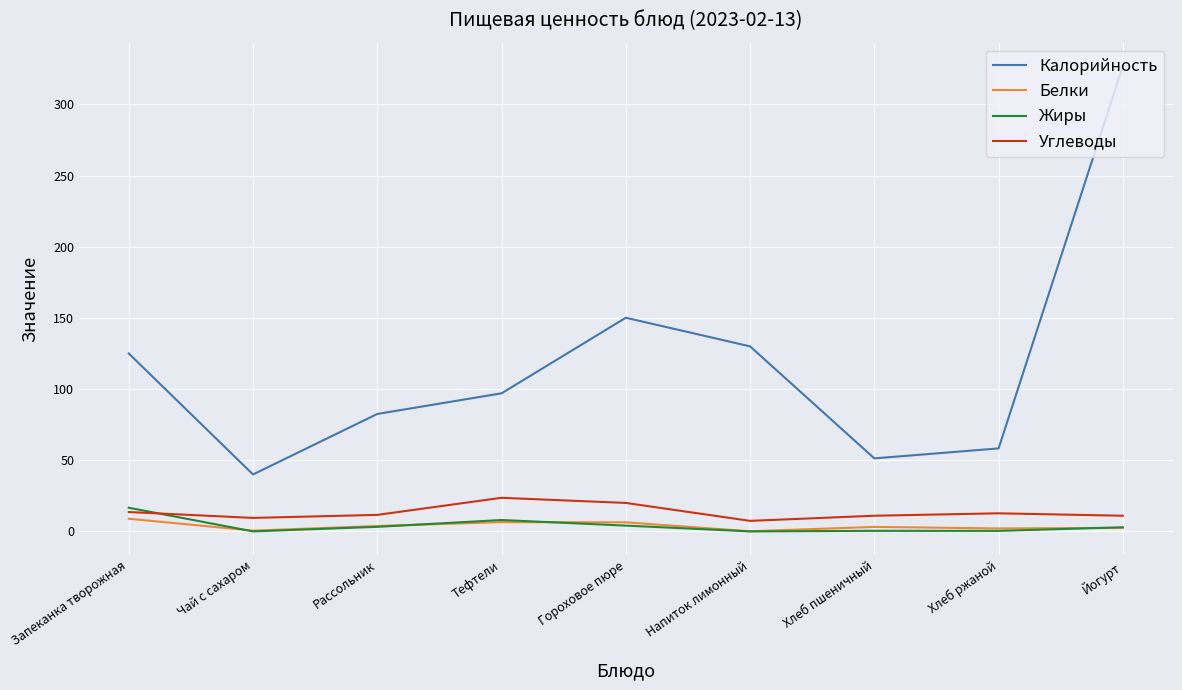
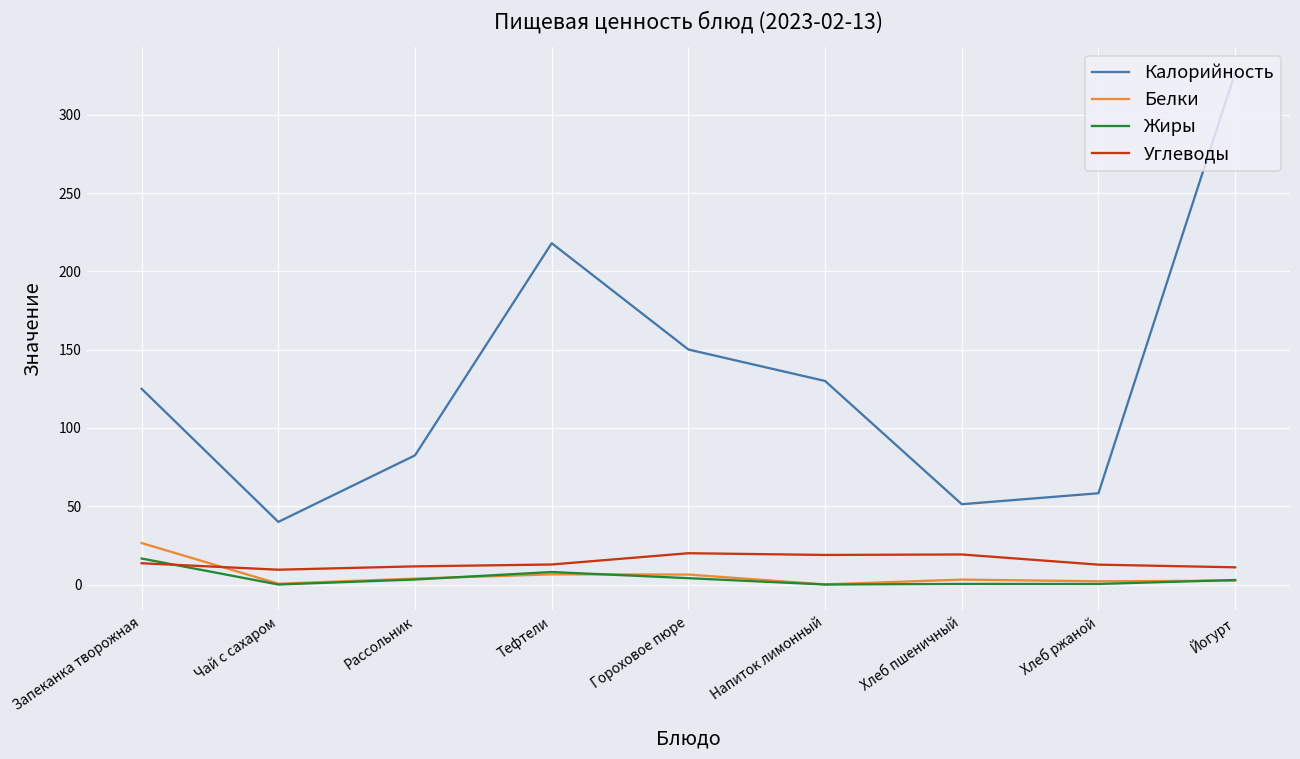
Белки, Запеканка творожная: 9 -> 26
Калорийность, Тефтели: 97 -> 218
Углеводы, Тефтели: 24 -> 13
Углеводы, Напиток лимонный: 7 -> 19
Углеводы, Хлеб пшеничный: 11 -> 19
